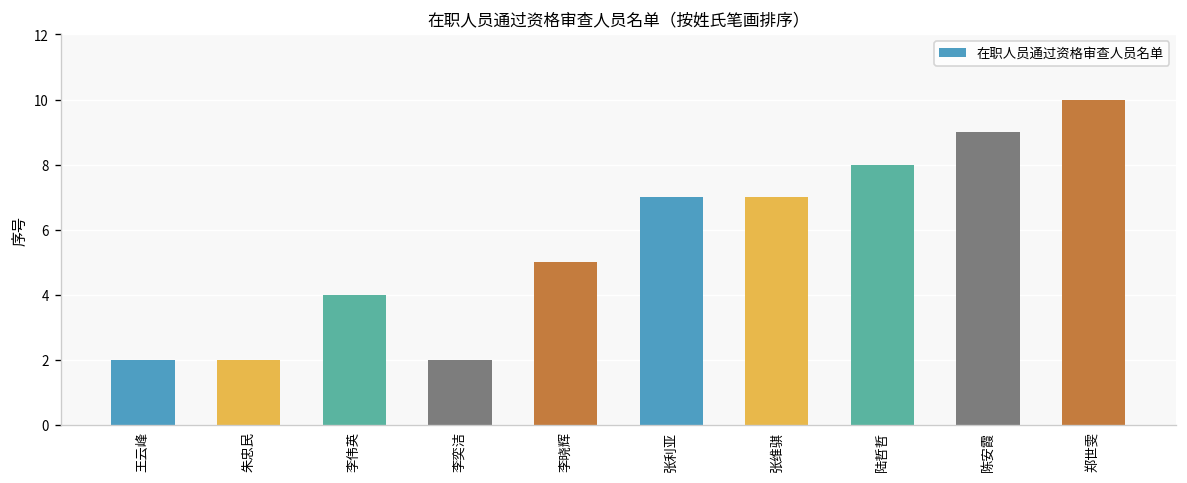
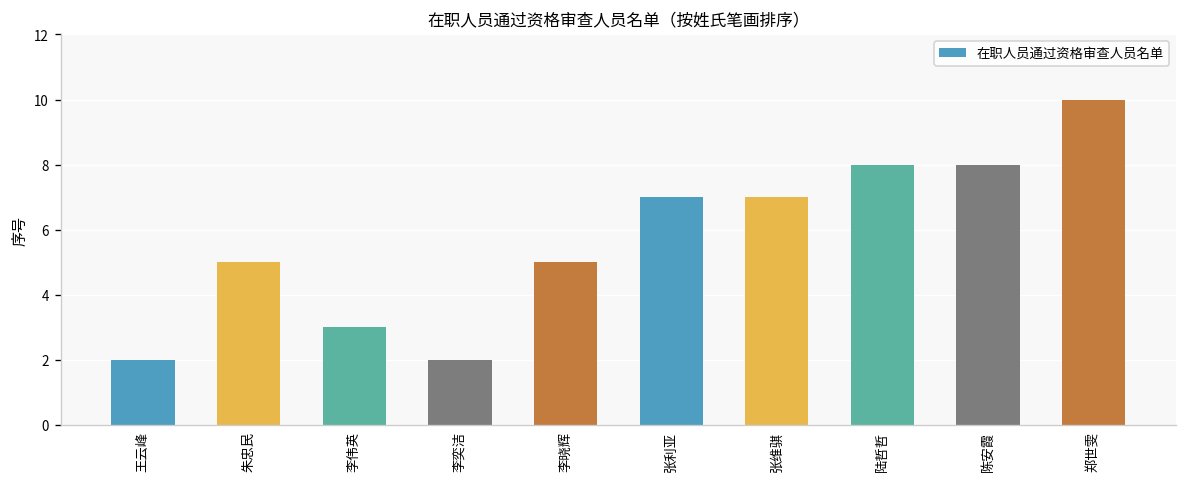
朱忠民: 2 -> 5
李伟英: 4 -> 3
陈安霞: 9 -> 8
